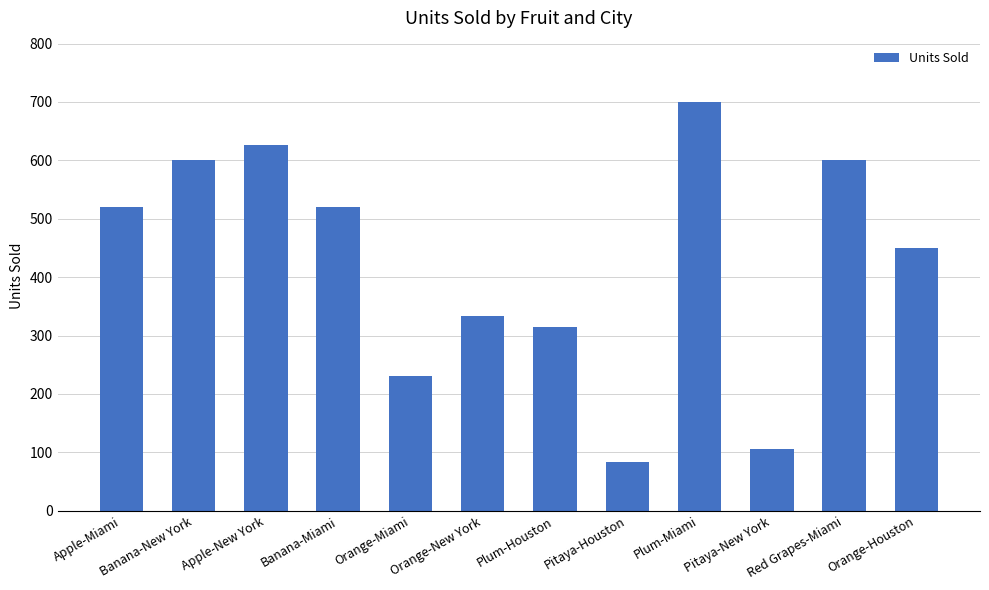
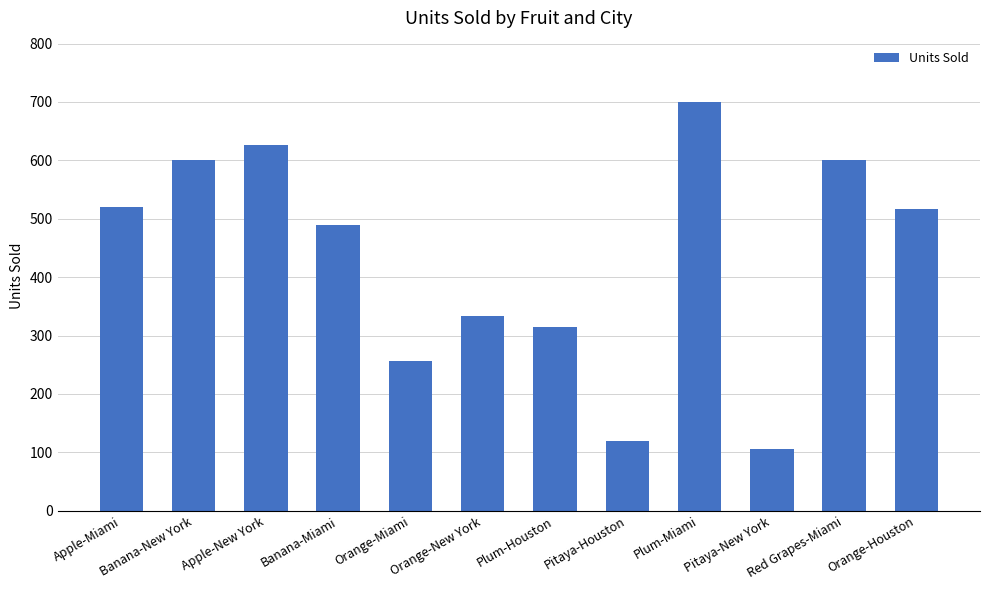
Banana-Miami: 520 -> 490
Orange-Miami: 230 -> 260
Pitaya-Houston: 80 -> 120
Orange-Houston: 450 -> 520
